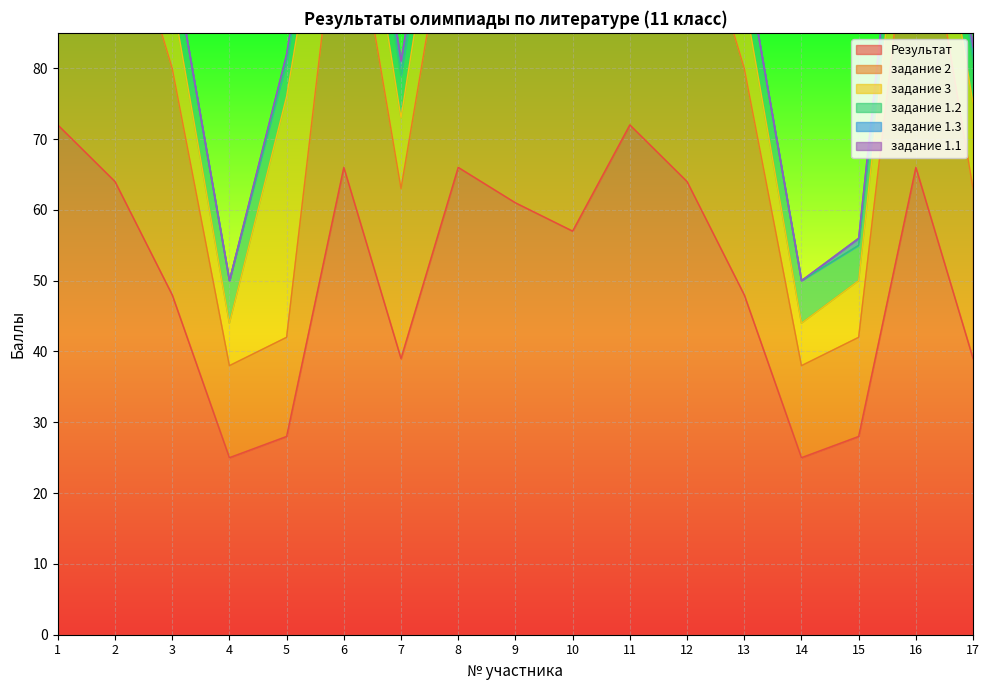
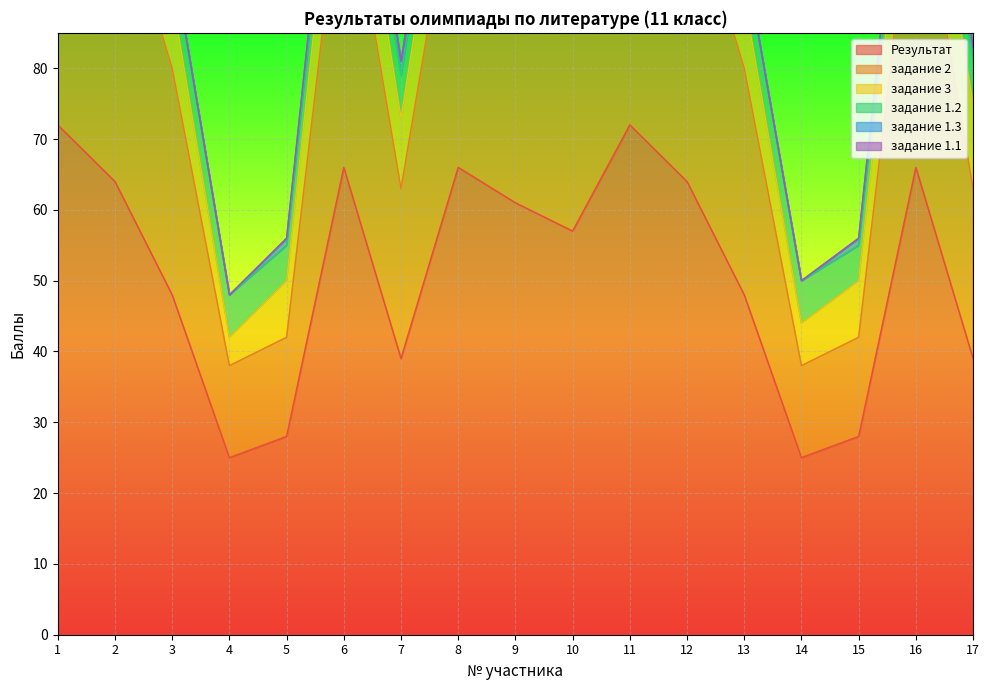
задание 3, 4: 6 -> 4
задание 3, 5: 34 -> 8
